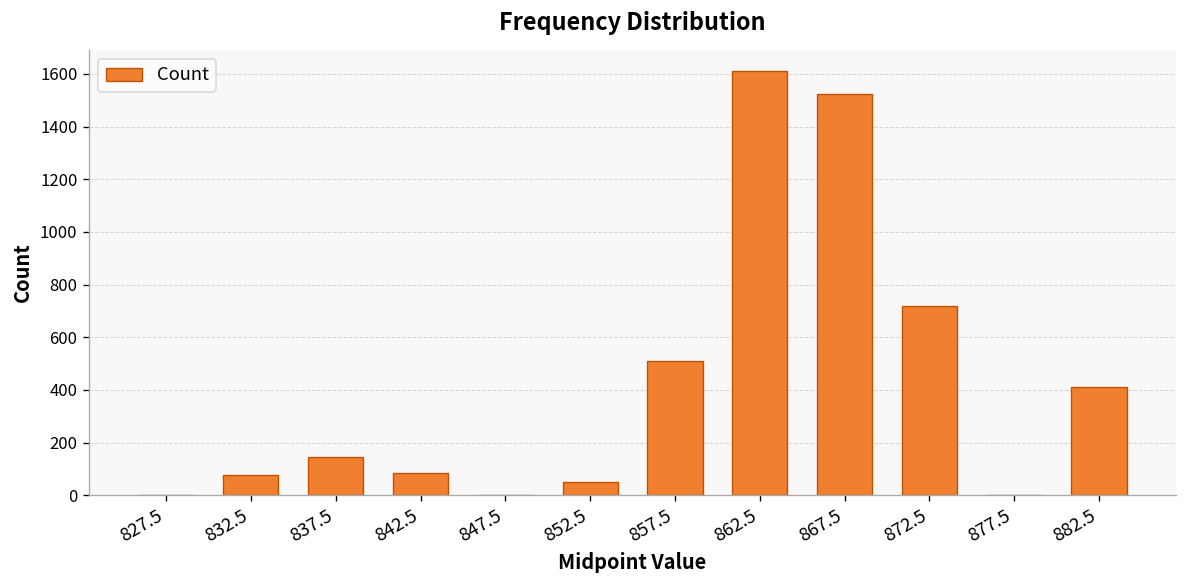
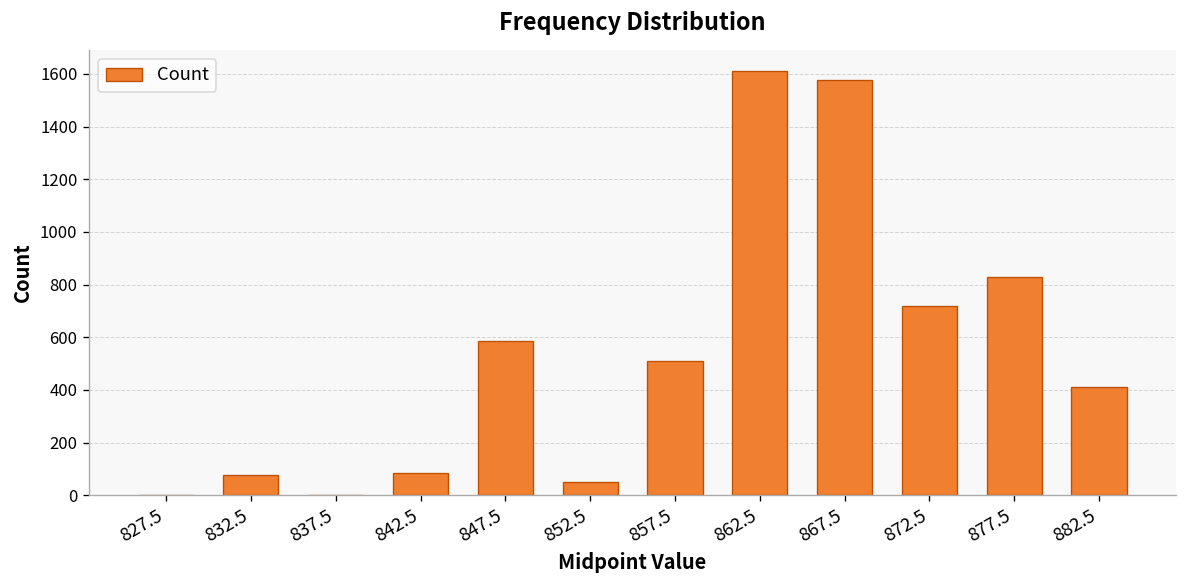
837.5: 150 -> 0
847.5: 0 -> 590
867.5: 1520 -> 1580
877.5: 0 -> 830
